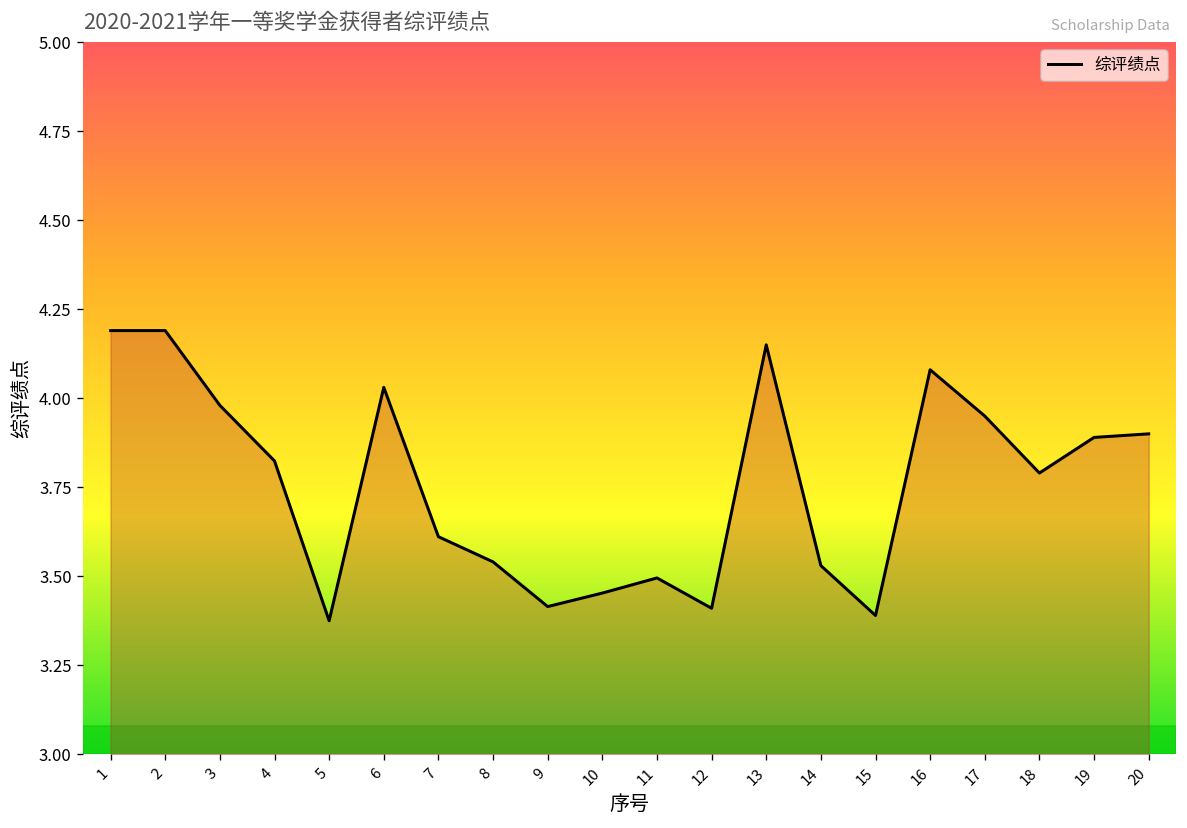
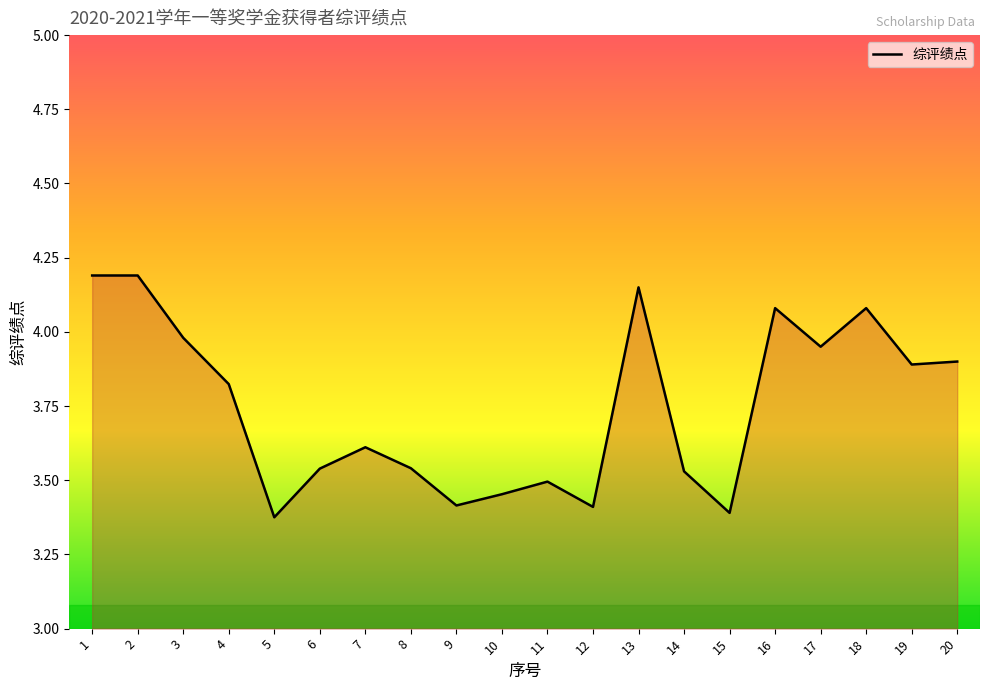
6: 4.03 -> 3.54
18: 3.79 -> 4.08
